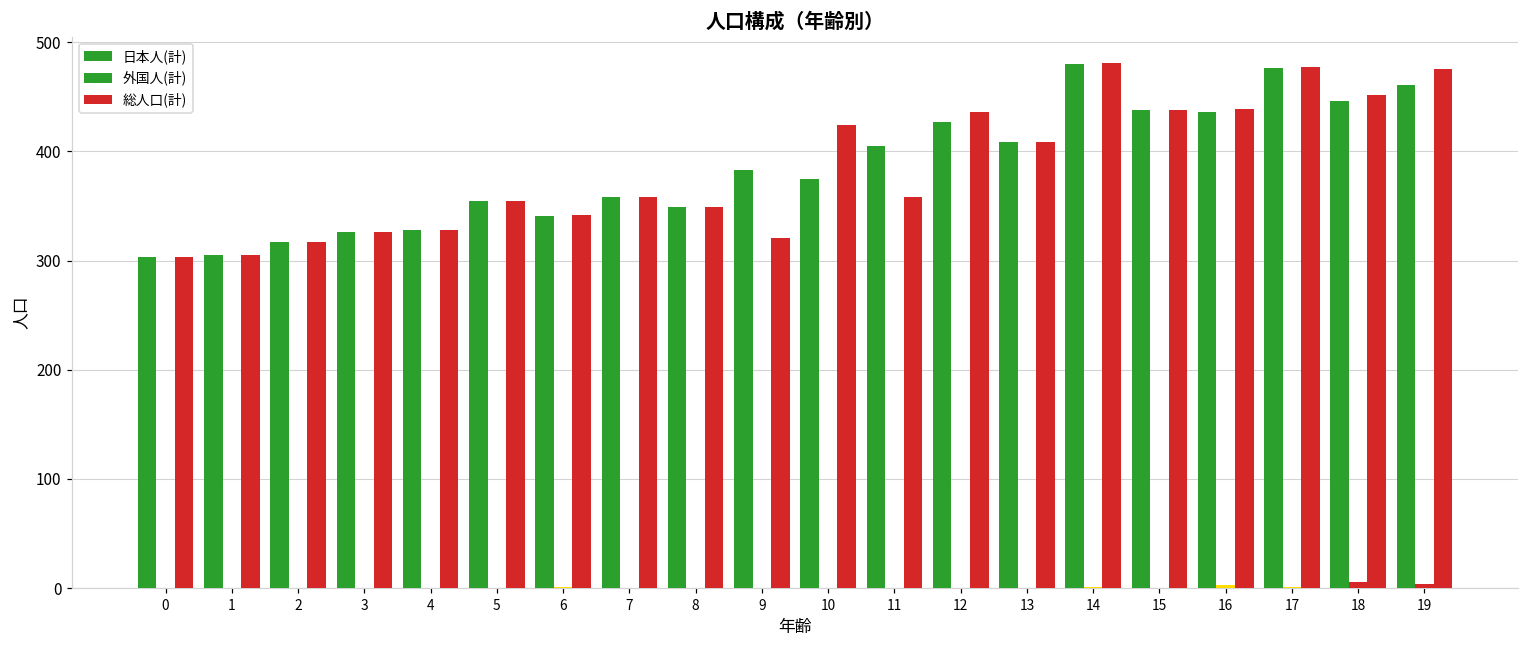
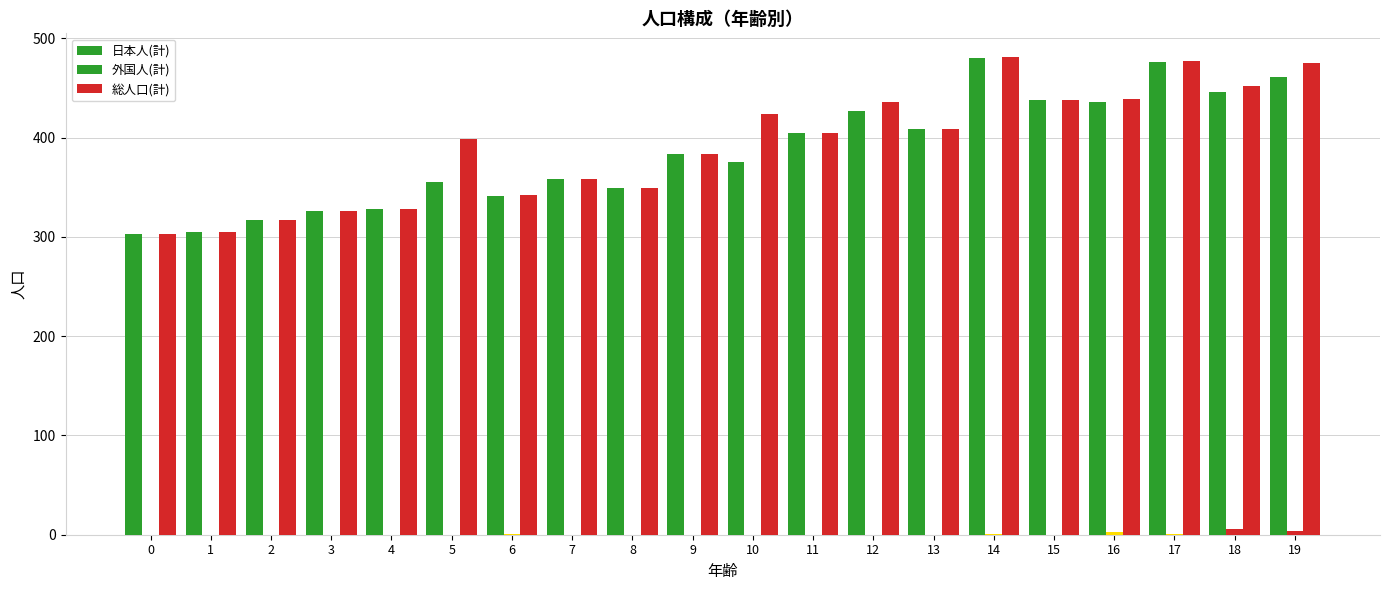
総人口(計), 5: 360 -> 400
総人口(計), 9: 320 -> 380
総人口(計), 11: 360 -> 410
